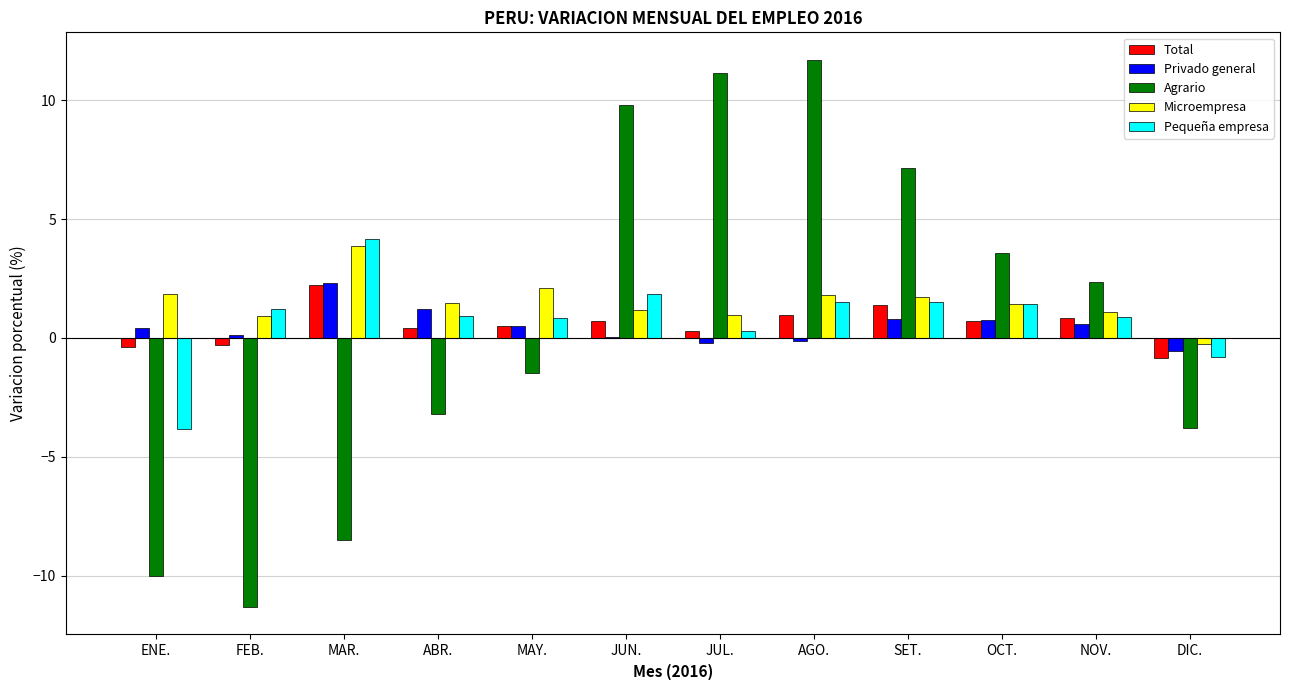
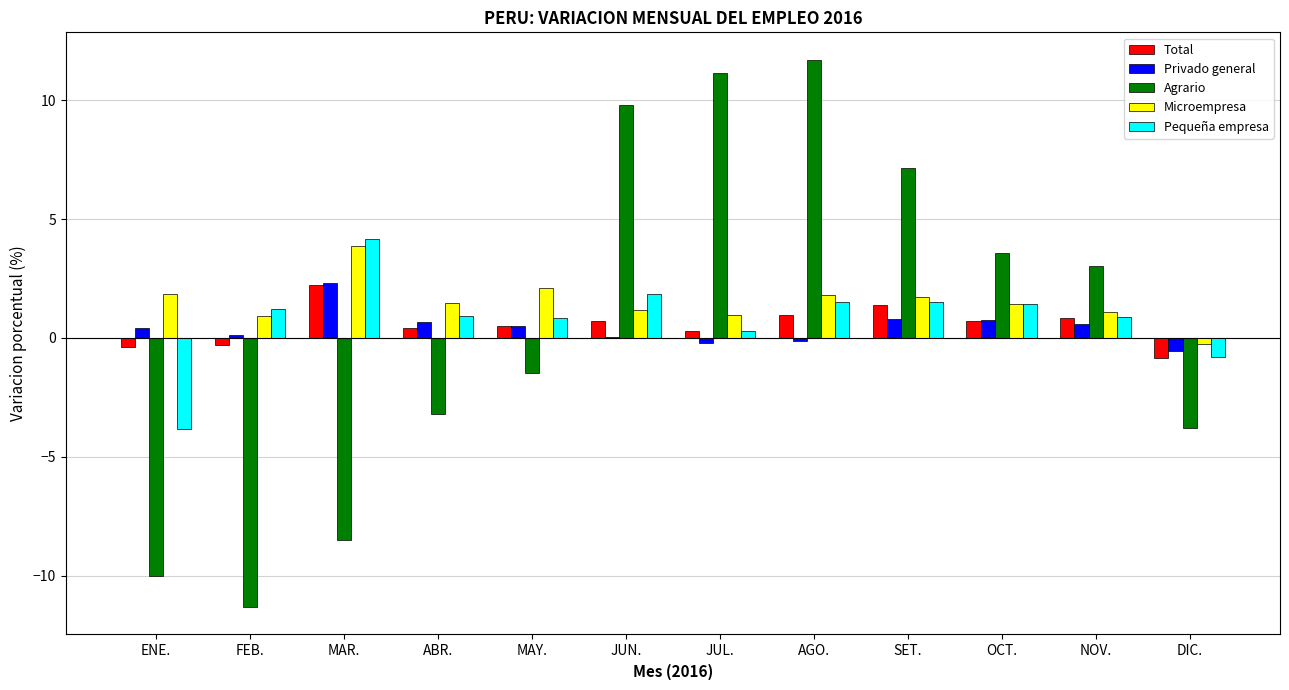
Privado general, ABR.: 1.2 -> 0.7
Agrario, NOV.: 2.4 -> 3.0
